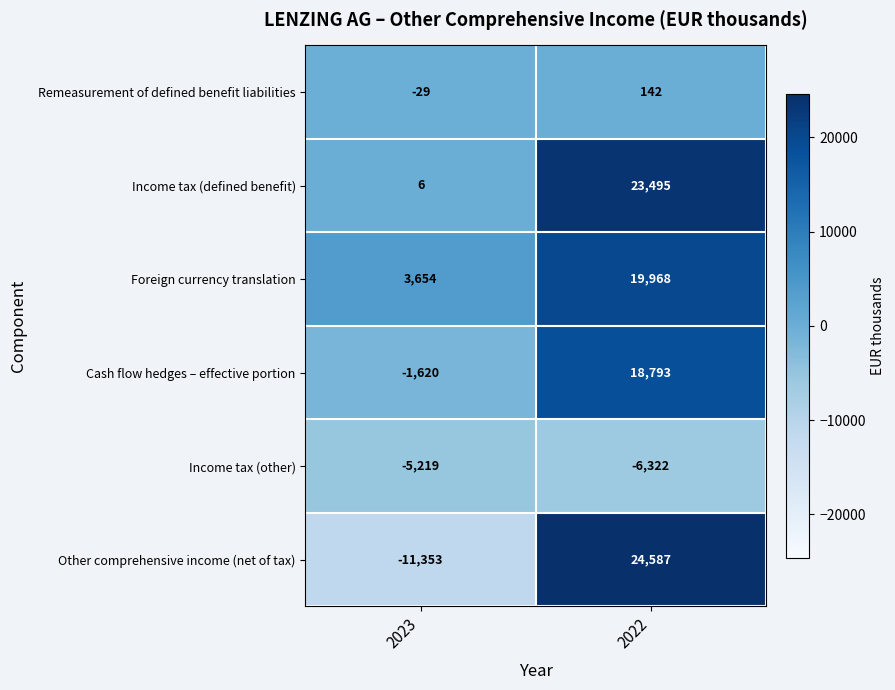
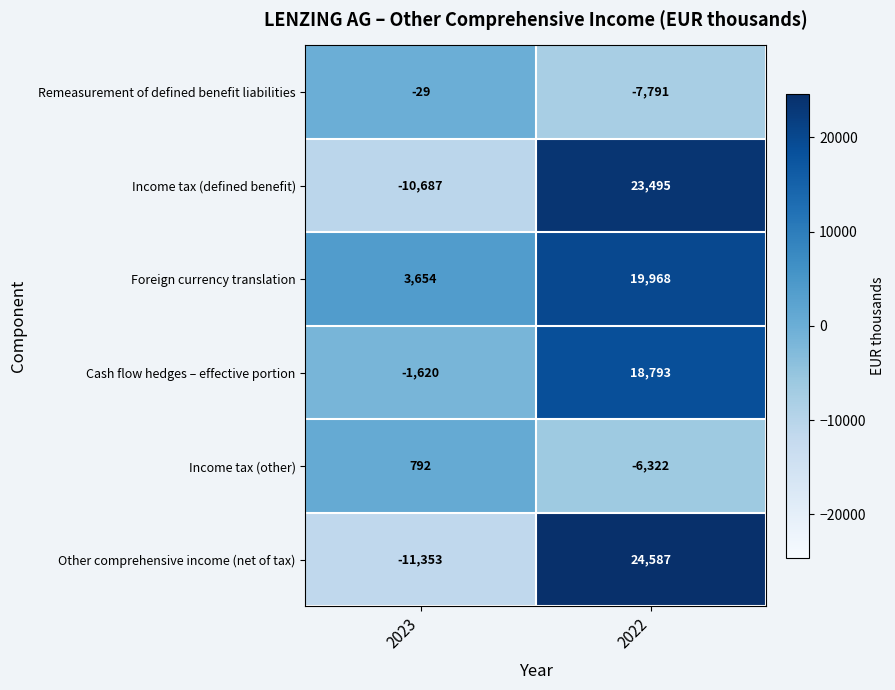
Remeasurement of defined benefit liabilities, 2022: 142 -> -7,791
Income tax (defined benefit), 2023: 6 -> -10,687
Income tax (other), 2023: -5,219 -> 792
